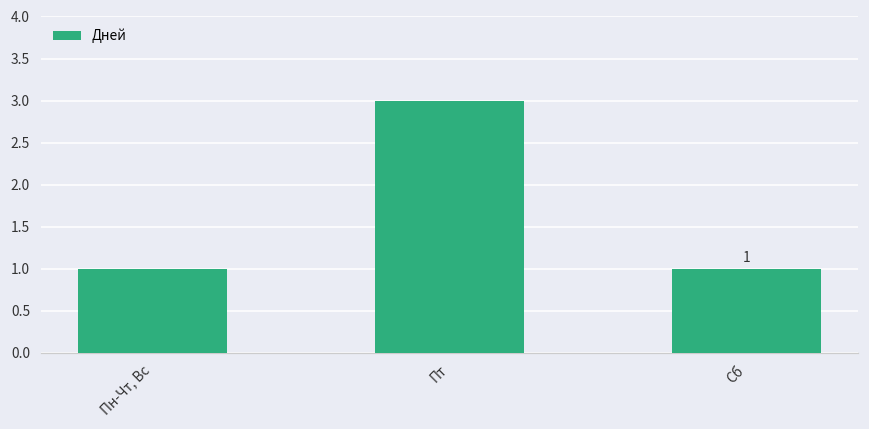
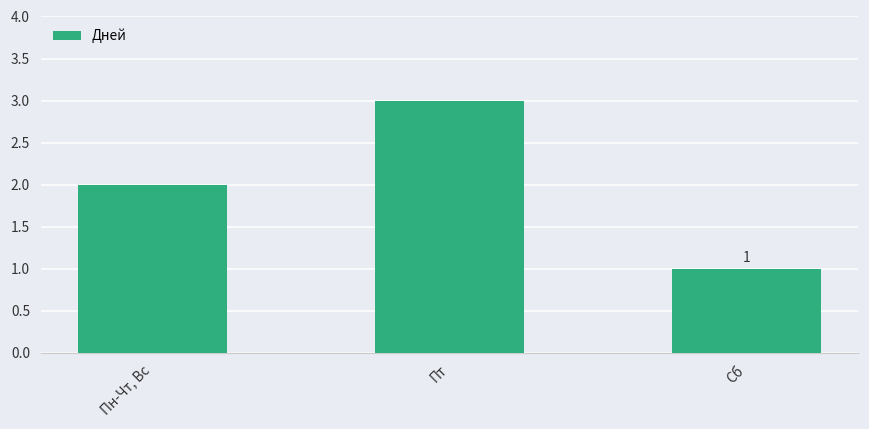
Пн-Чт, Вс: 1 -> 2
